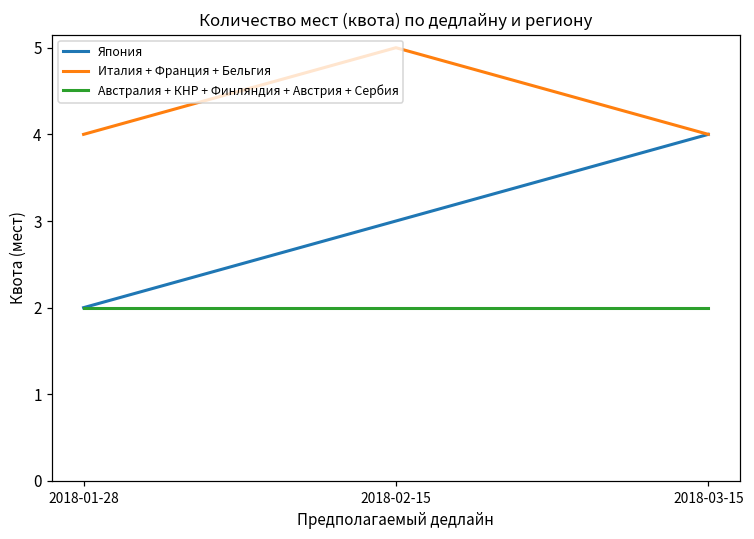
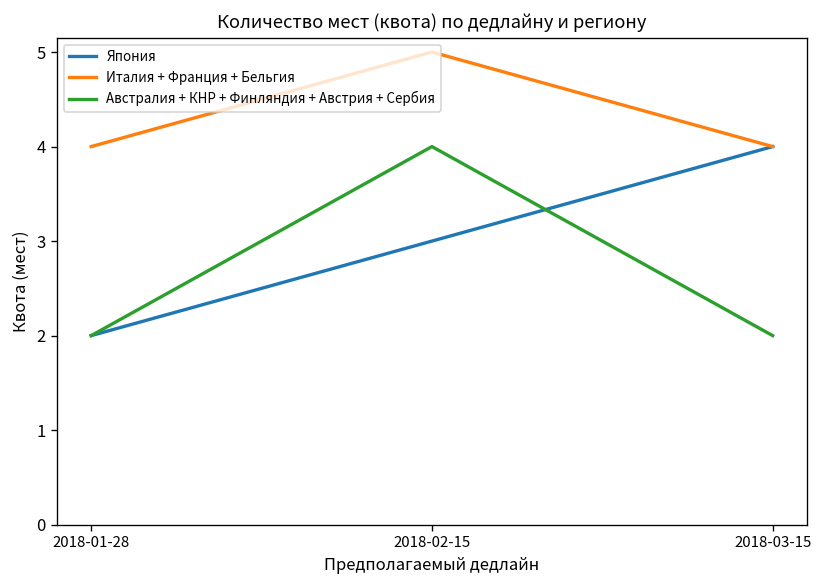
Австралия + КНР + Финляндия + Австрия + Сербия, 2018-02-15: 2 -> 4
